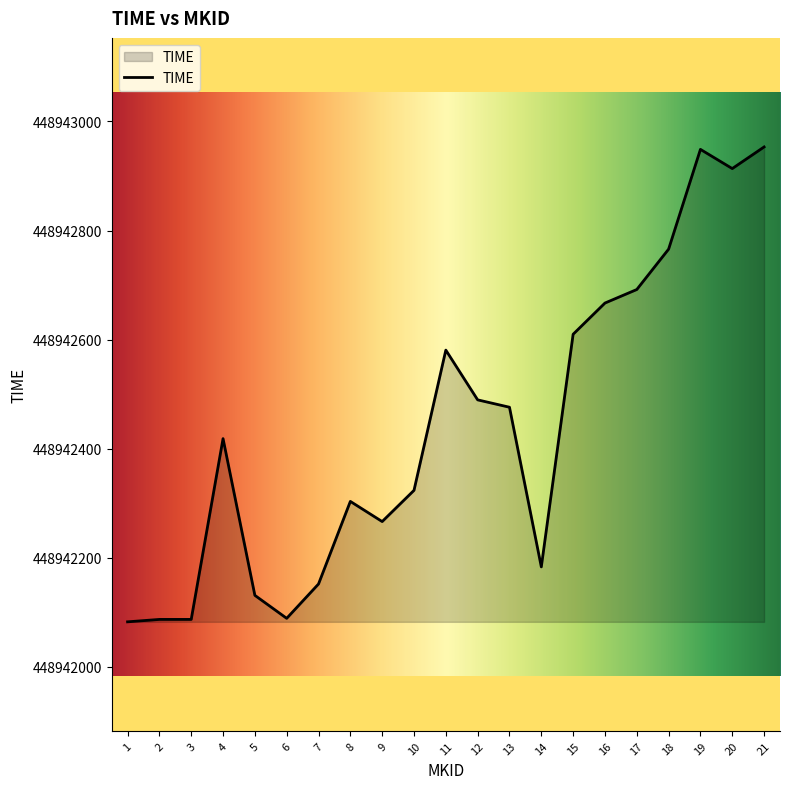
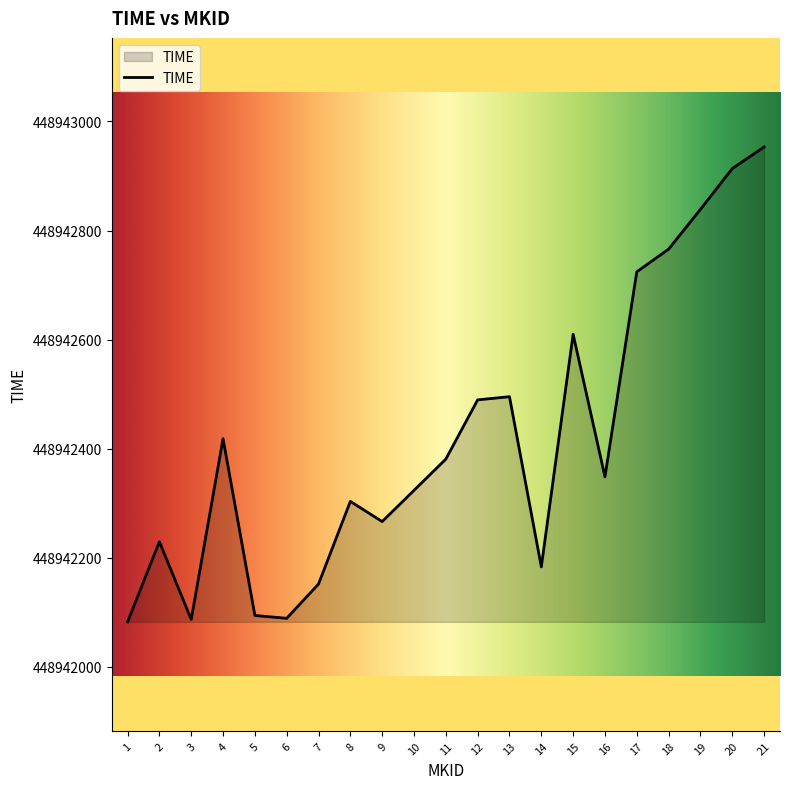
2: 448942090 -> 448942230
5: 448942130 -> 448942090
11: 448942580 -> 448942380
13: 448942480 -> 448942500
16: 448942670 -> 448942350
17: 448942690 -> 448942720
19: 448942950 -> 448942840
